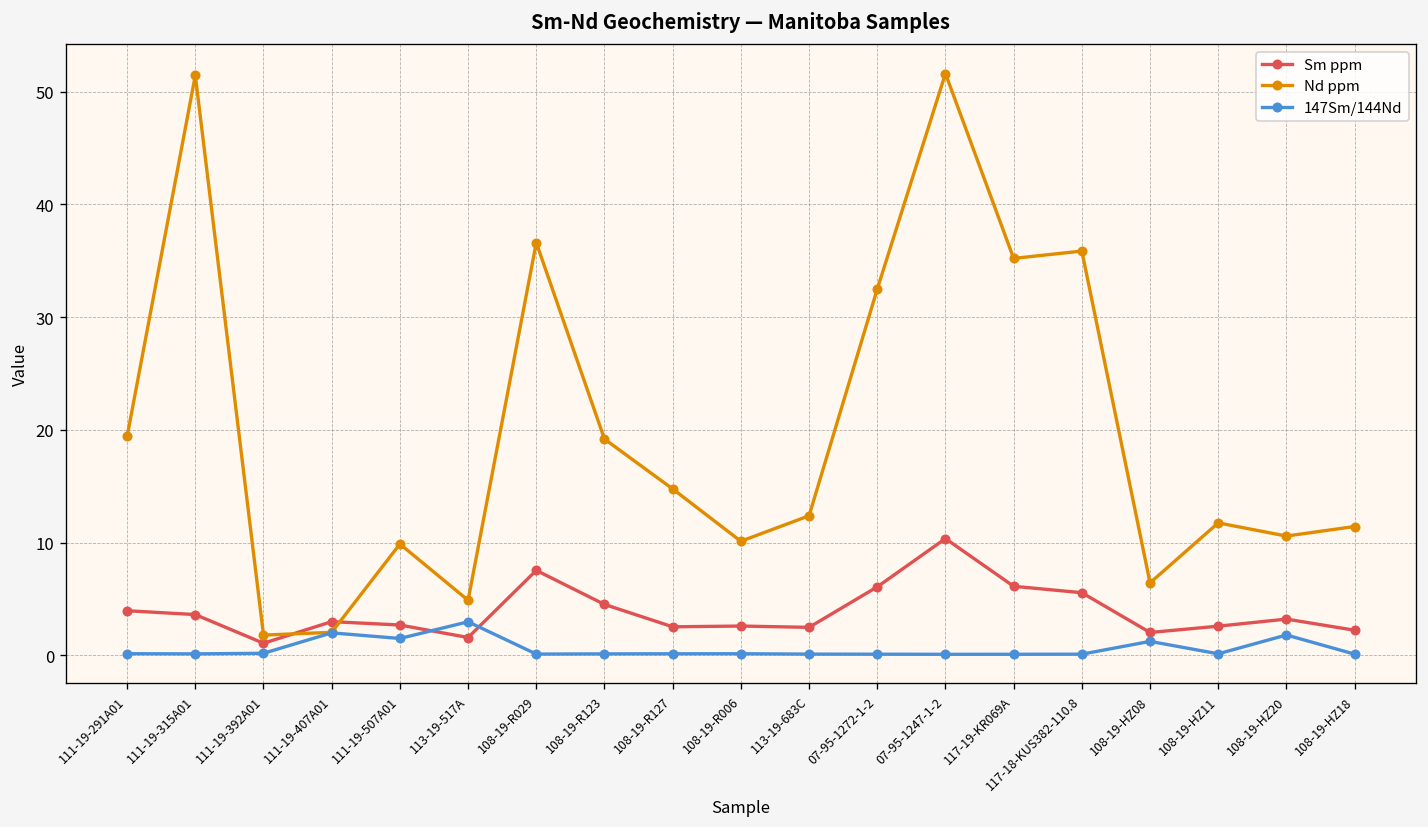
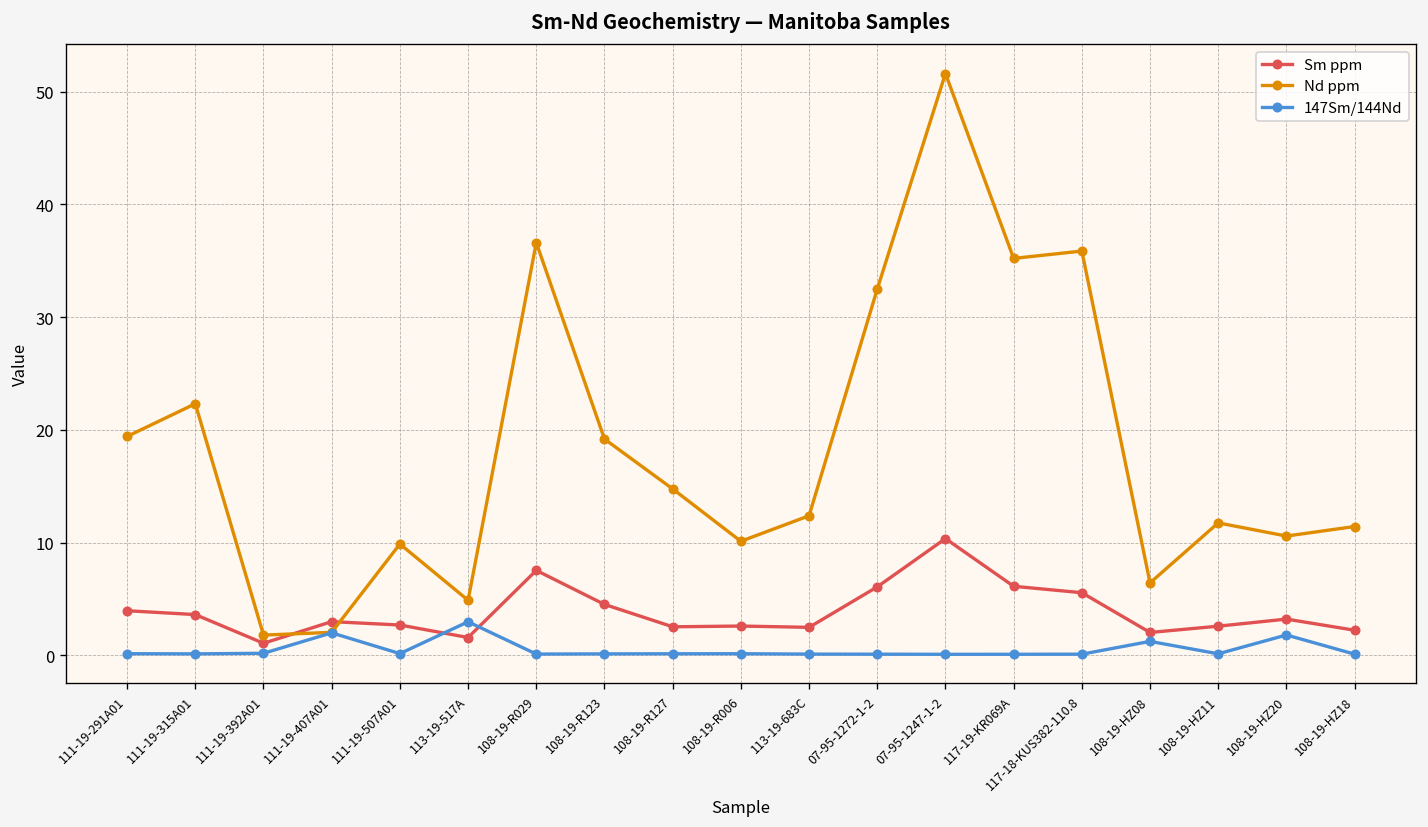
Nd ppm, 111-19-315A01: 51 -> 22
147Sm/144Nd, 111-19-507A01: 2 -> 0
